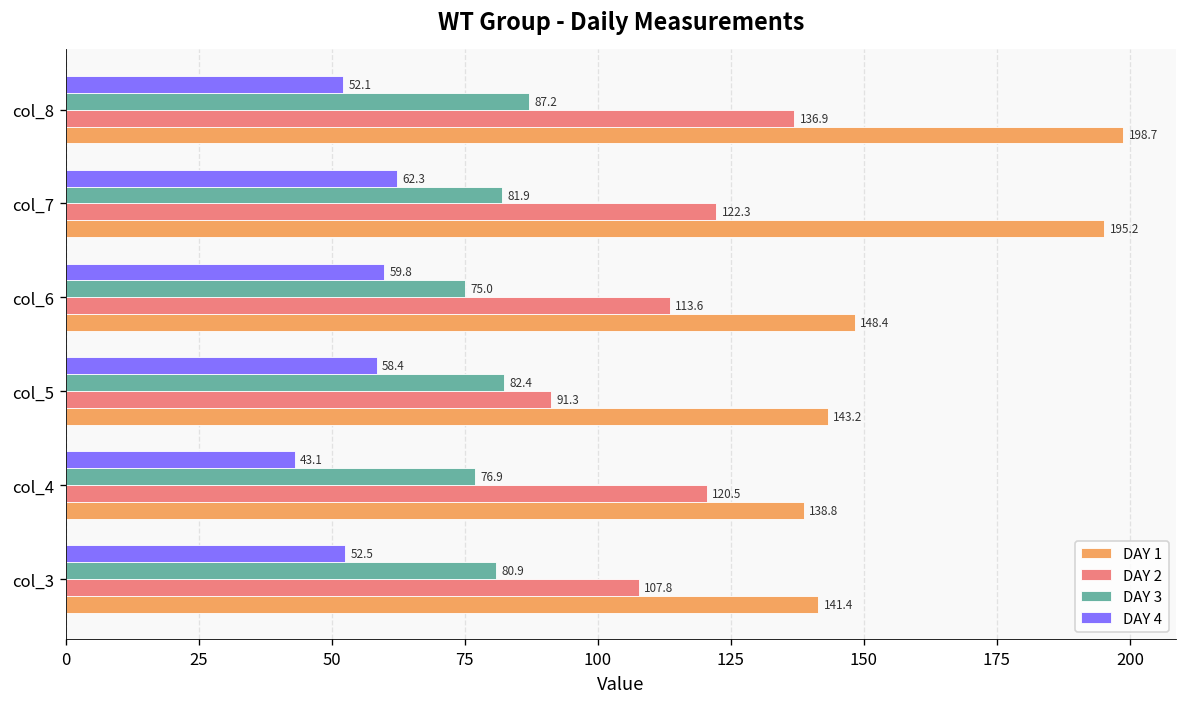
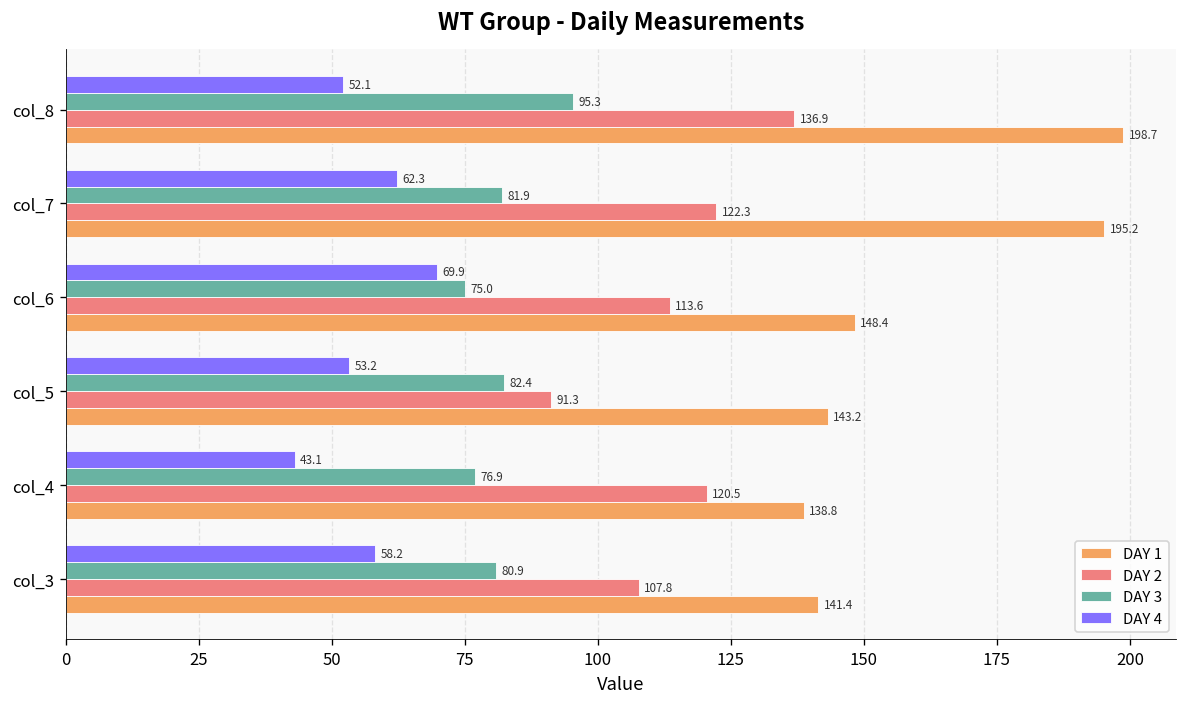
DAY 3, col_8: 87.2 -> 95.3
DAY 4, col_6: 59.8 -> 69.9
DAY 4, col_5: 58.4 -> 53.2
DAY 4, col_3: 52.5 -> 58.2
